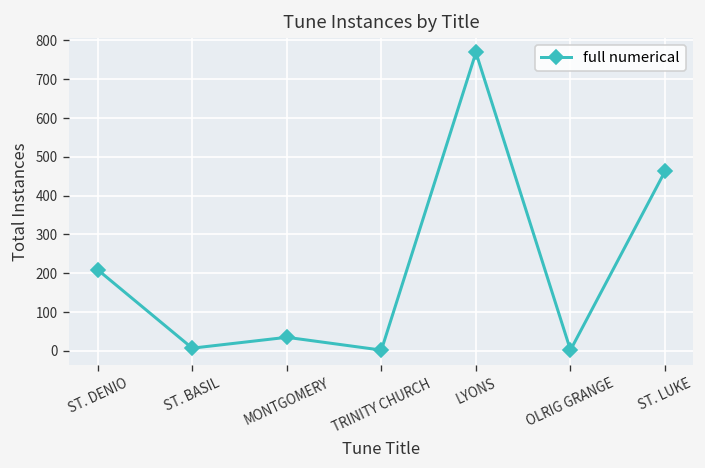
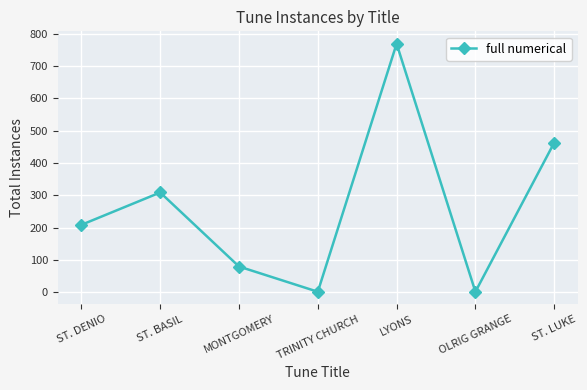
ST. BASIL: 10 -> 310
MONTGOMERY: 40 -> 80
